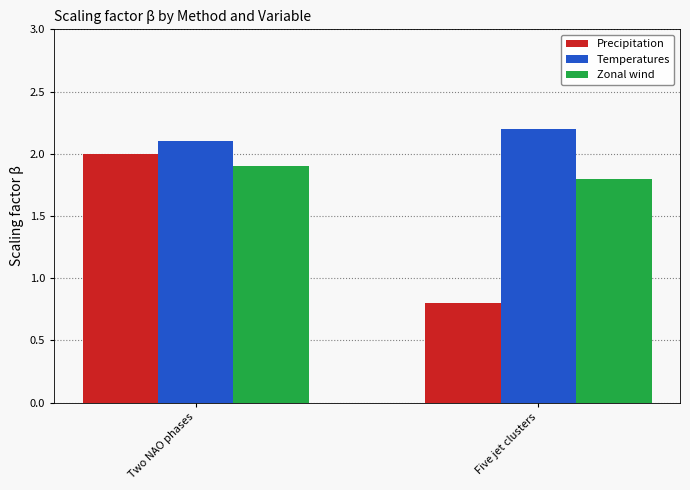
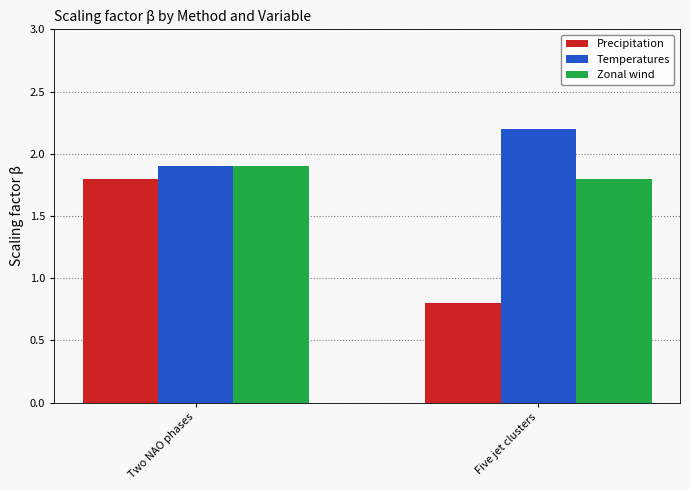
Precipitation, Two NAO phases: 2.0 -> 1.8
Temperatures, Two NAO phases: 2.1 -> 1.9
